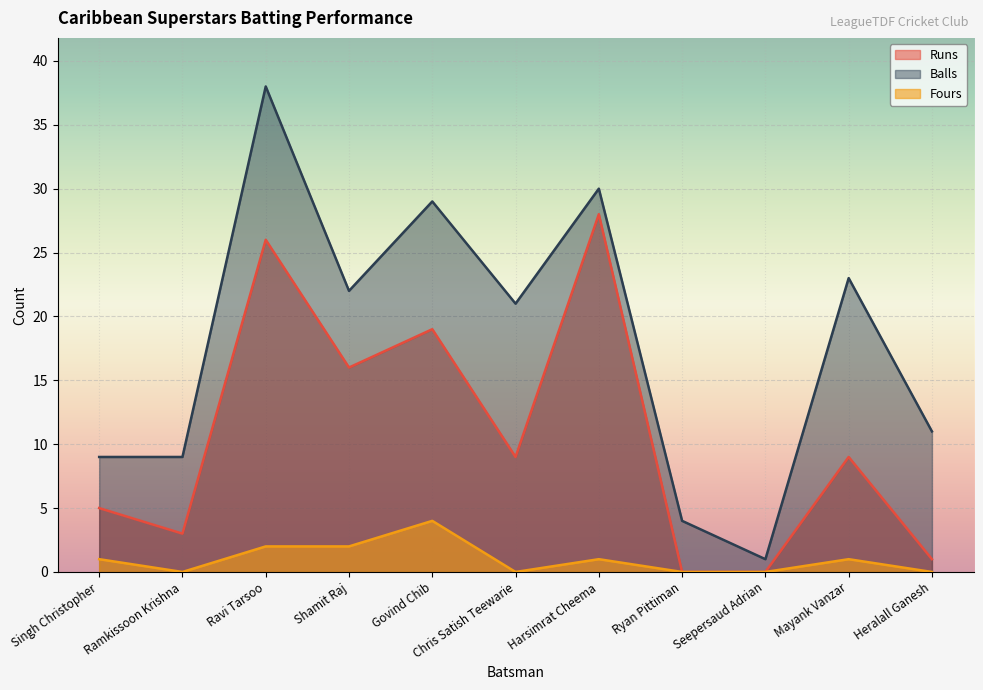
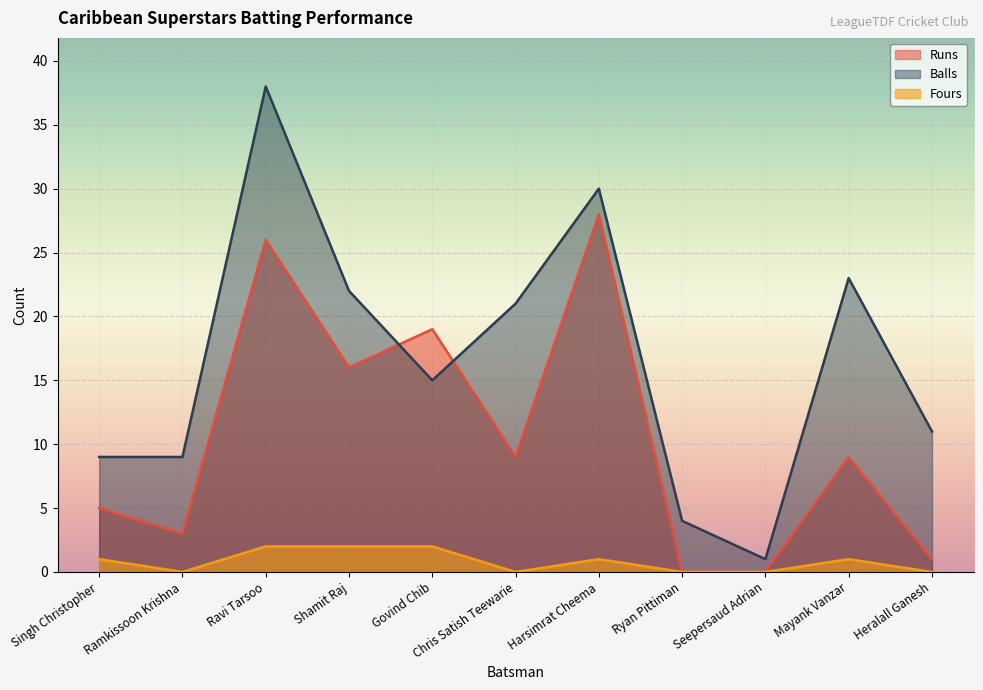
Balls, Govind Chib: 29 -> 15
Fours, Govind Chib: 4 -> 2
